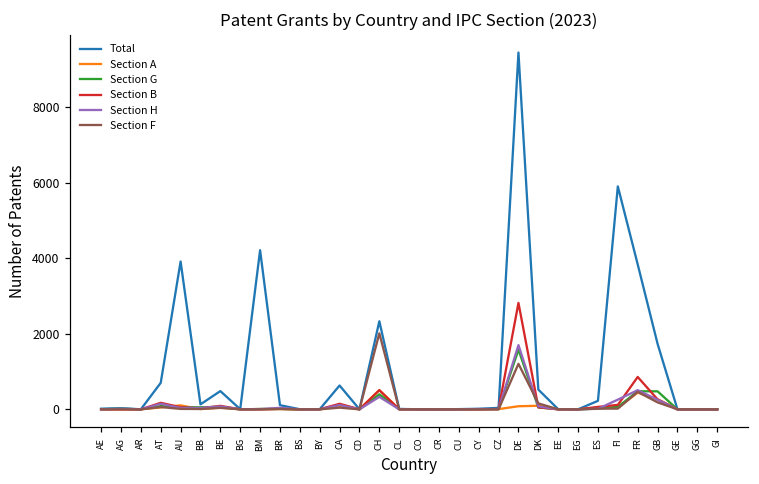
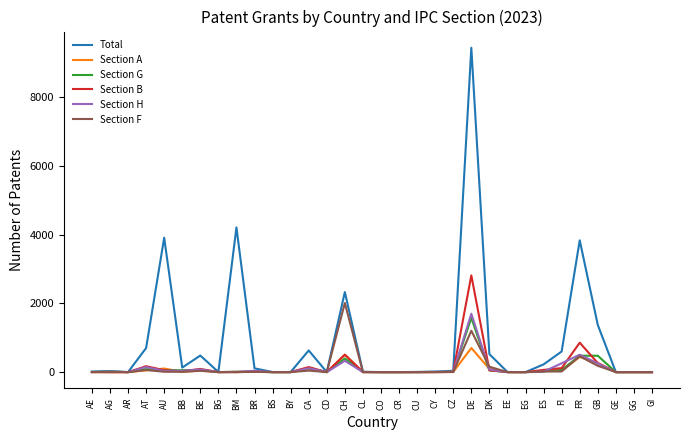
Section A, DE: 100 -> 700
Total, FI: 5900 -> 600
Total, GB: 1700 -> 1400
